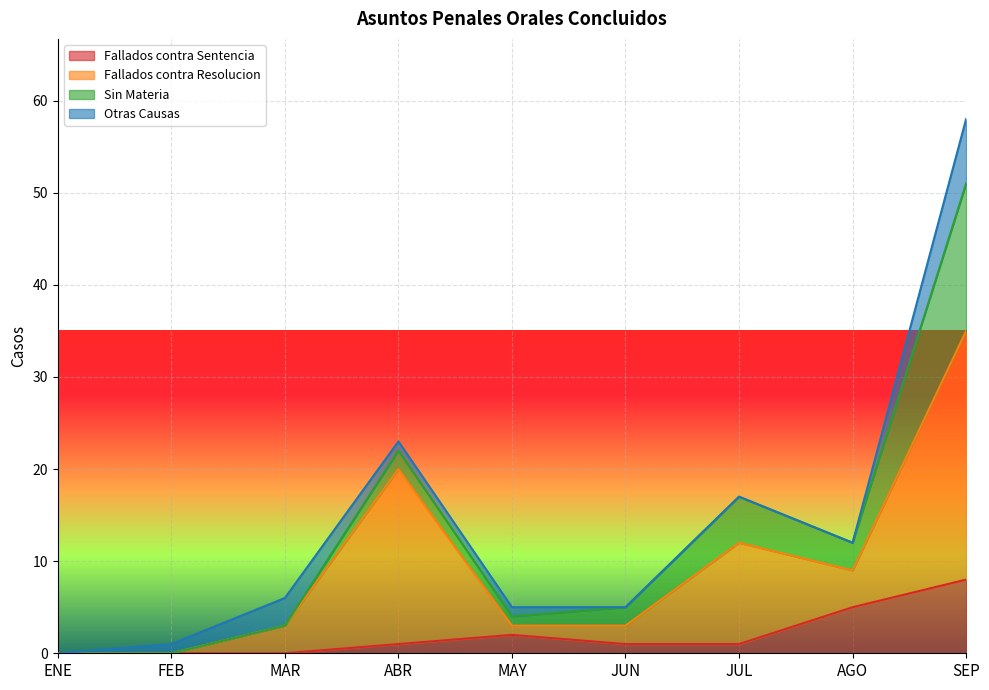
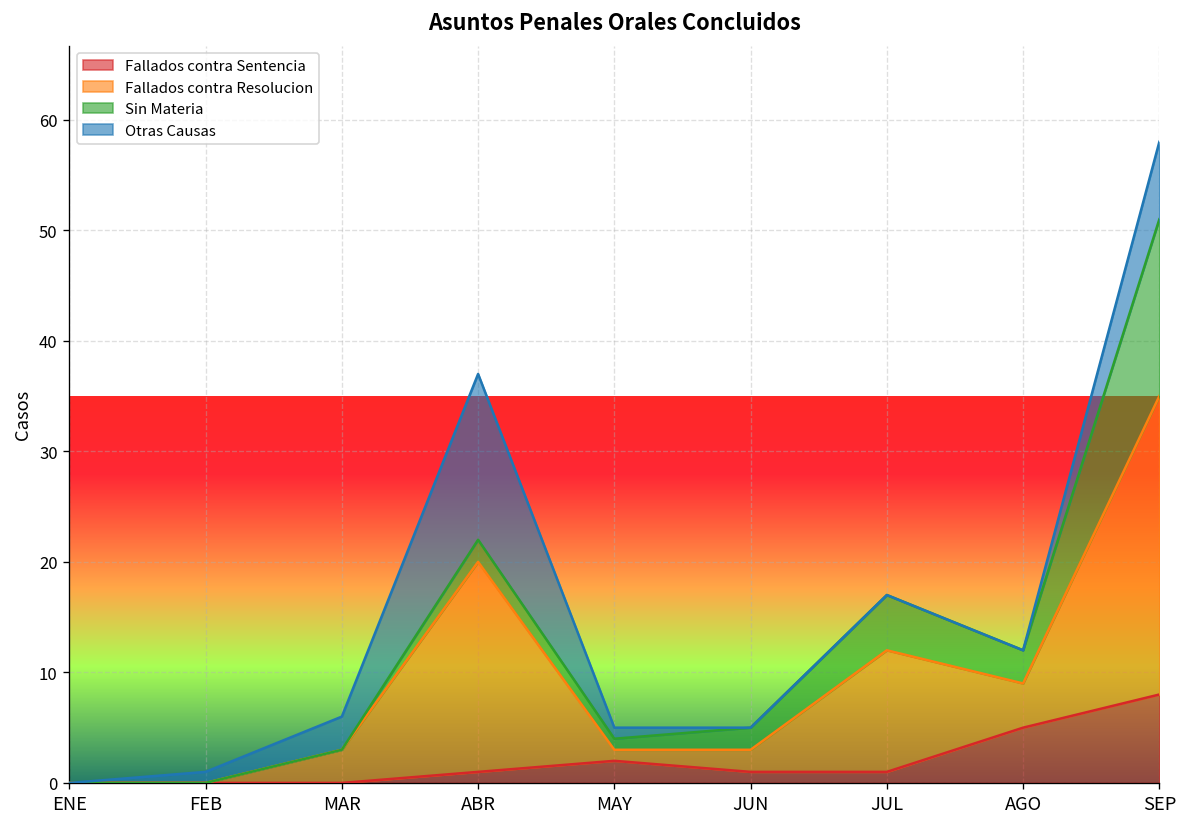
Otras Causas, ABR: 1 -> 15
